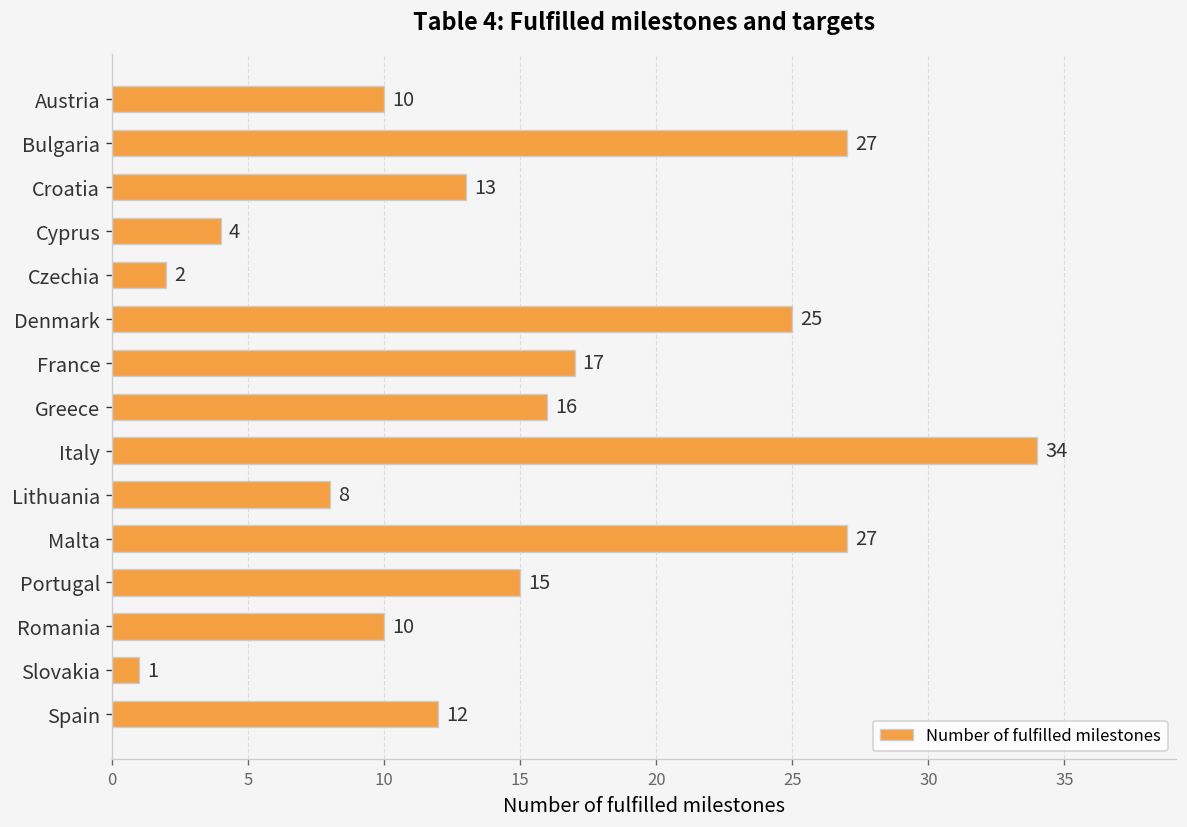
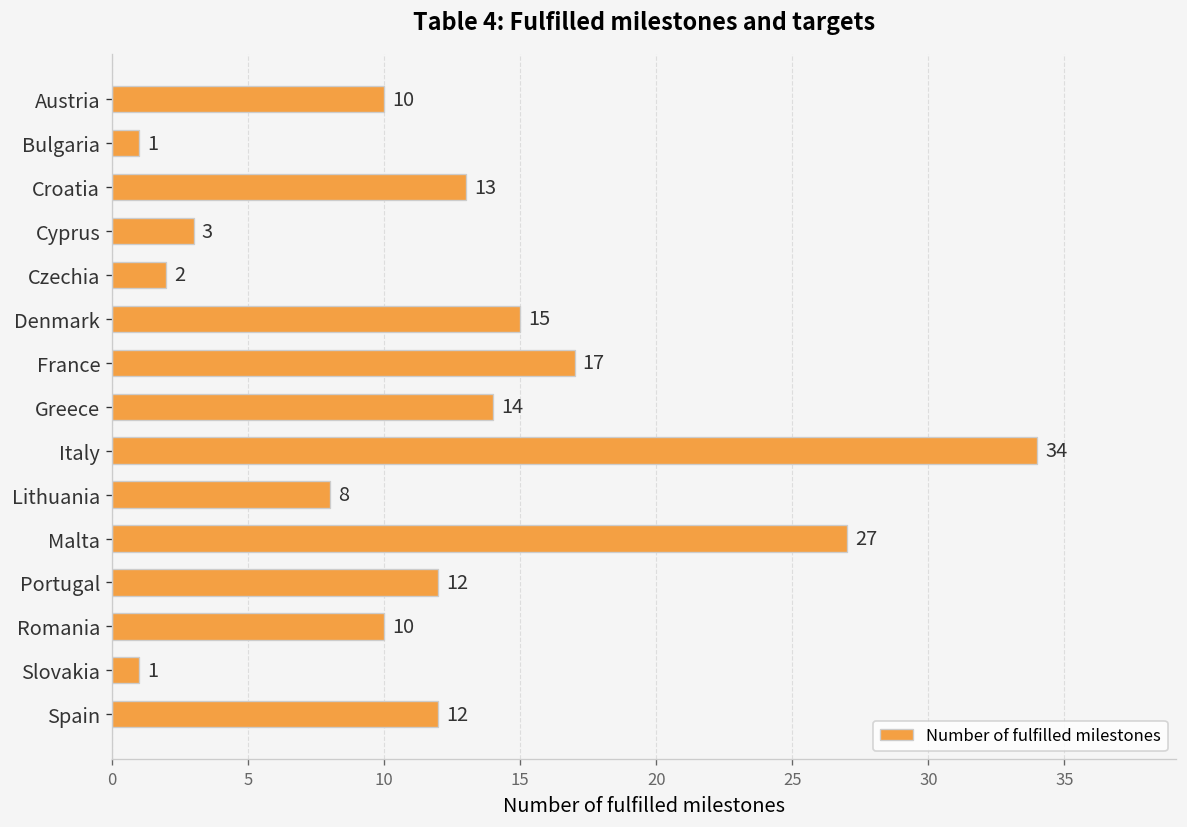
Bulgaria: 27 -> 1
Cyprus: 4 -> 3
Denmark: 25 -> 15
Greece: 16 -> 14
Portugal: 15 -> 12
